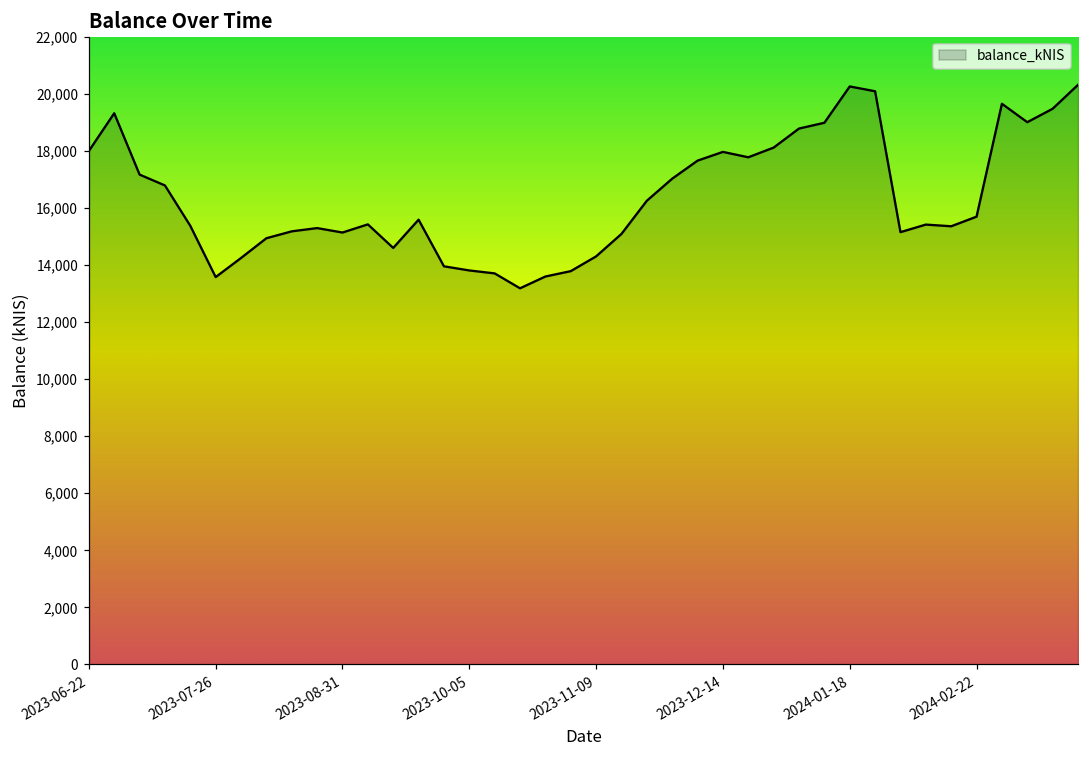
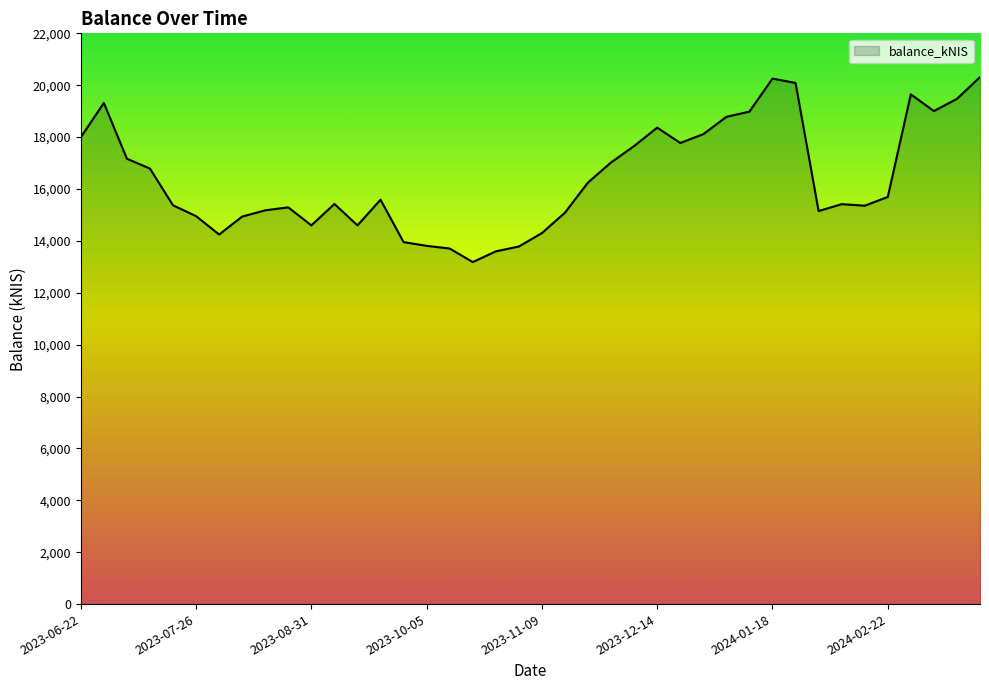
2023-07-26: 13,600 -> 15,000
2023-08-31: 15,100 -> 14,600
2023-12-14: 18,000 -> 18,400
